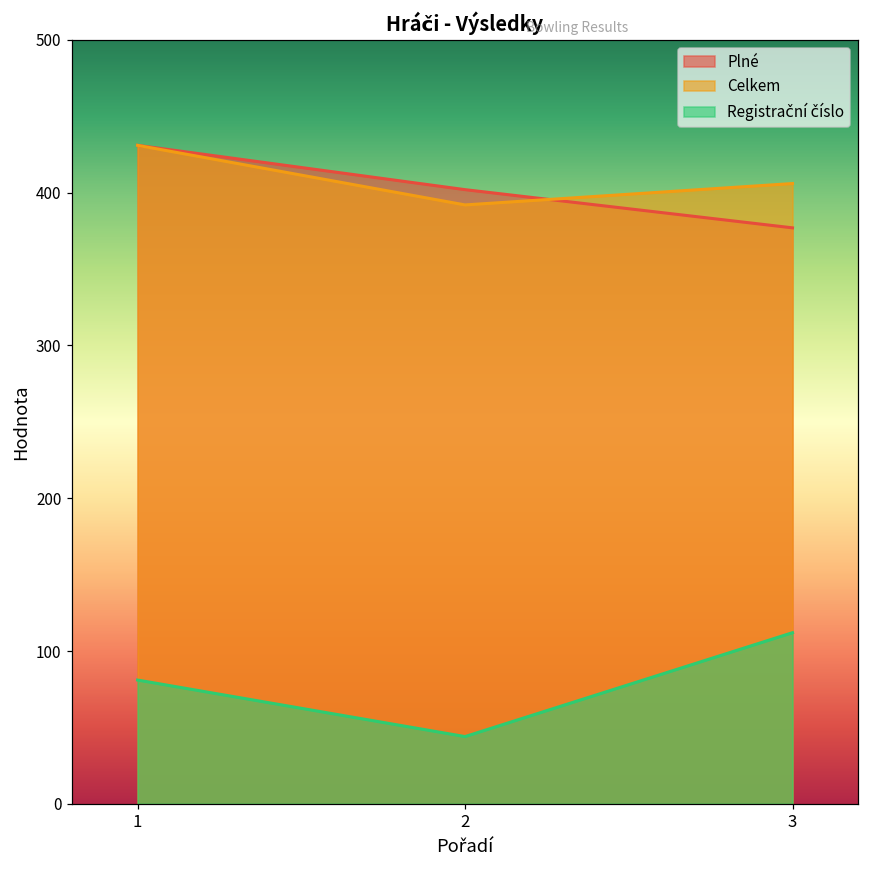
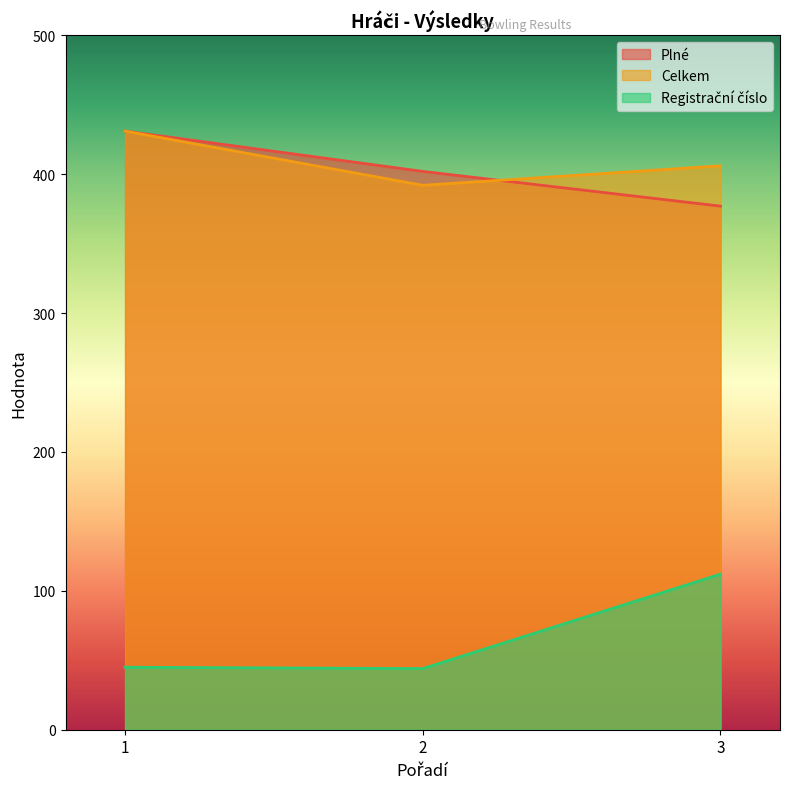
Registrační číslo, 1: 81 -> 45
